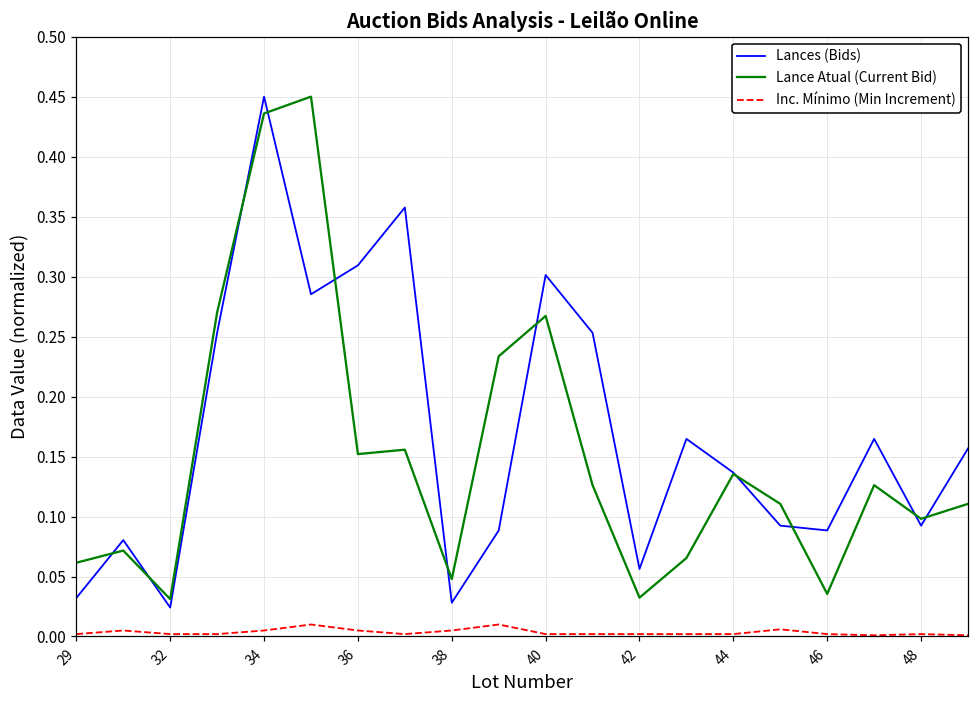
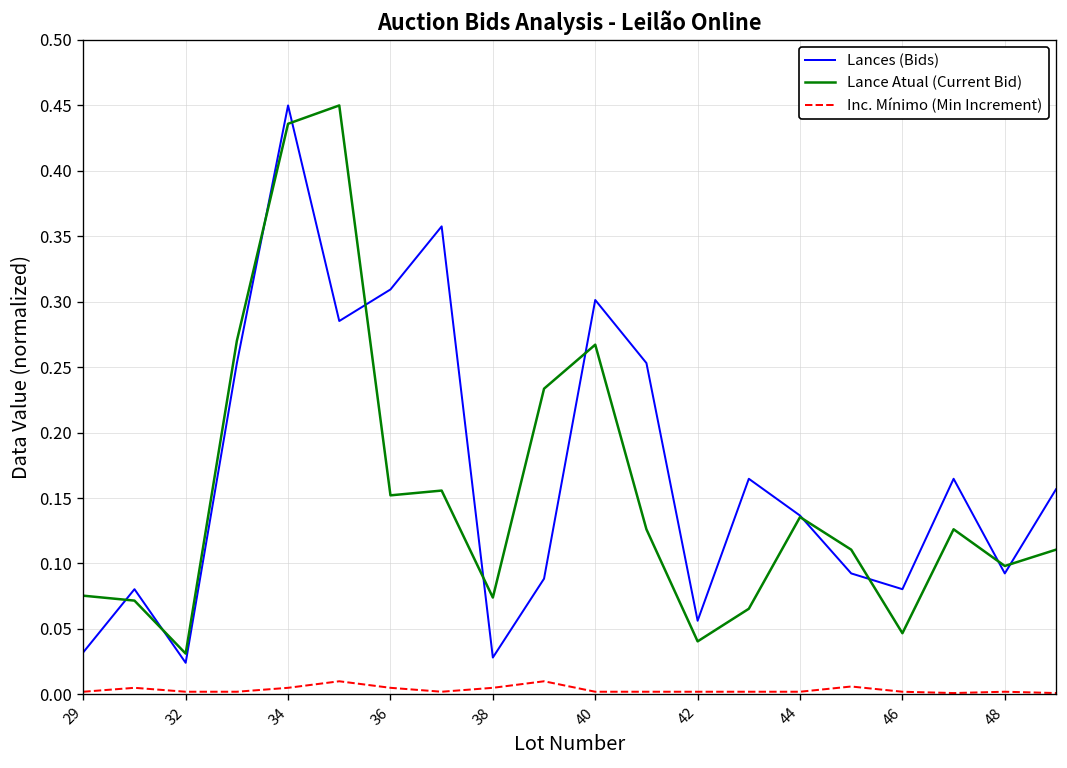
Lance Atual (Current Bid), 29: 0.062 -> 0.075
Lance Atual (Current Bid), 38: 0.048 -> 0.074
Lance Atual (Current Bid), 42: 0.032 -> 0.040
Lances (Bids), 46: 0.088 -> 0.080
Lance Atual (Current Bid), 46: 0.036 -> 0.047
